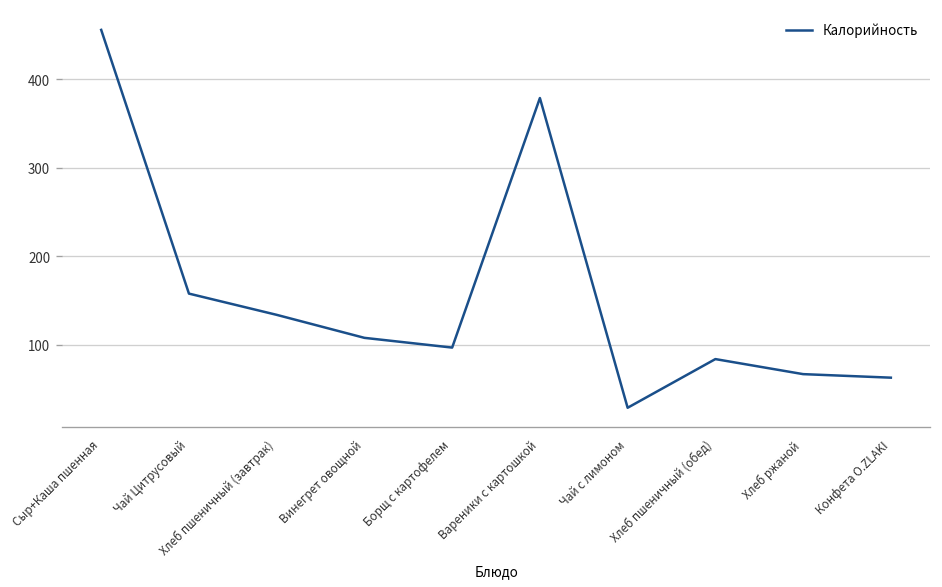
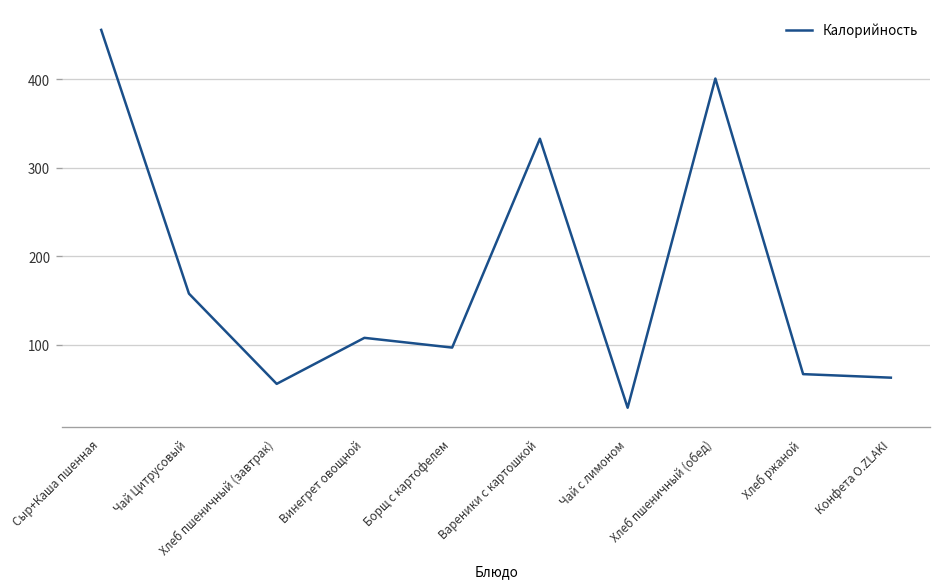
Хлеб пшеничный (завтрак): 130 -> 60
Вареники с картошкой: 380 -> 330
Хлеб пшеничный (обед): 80 -> 400
